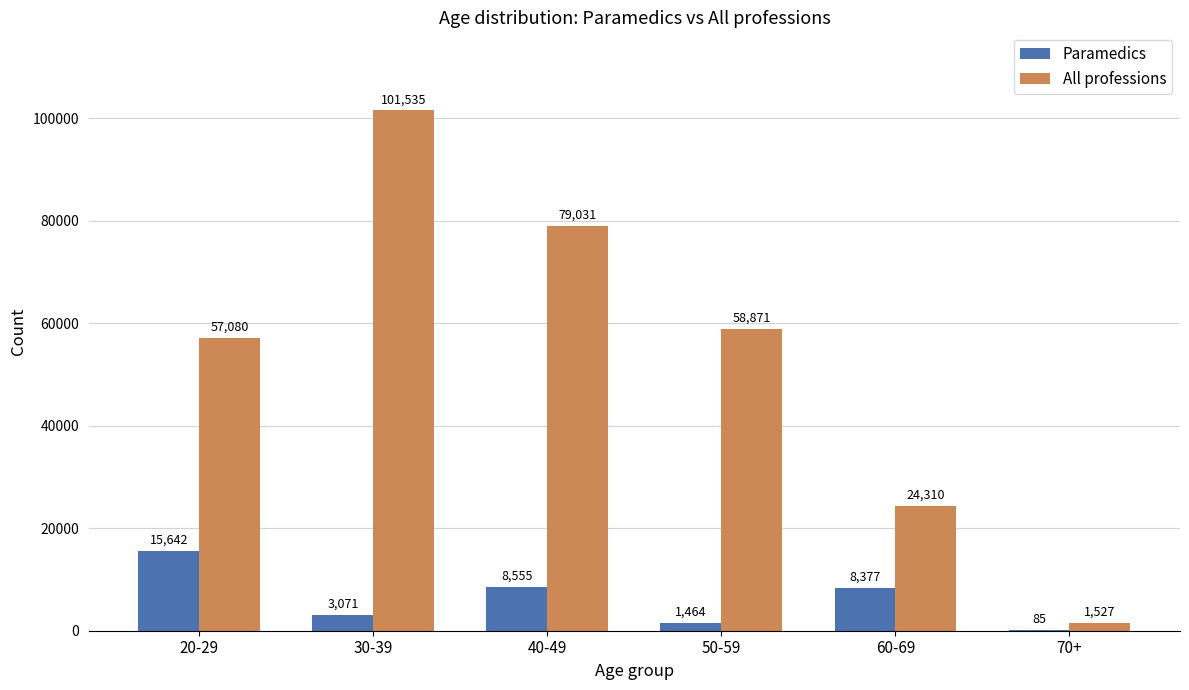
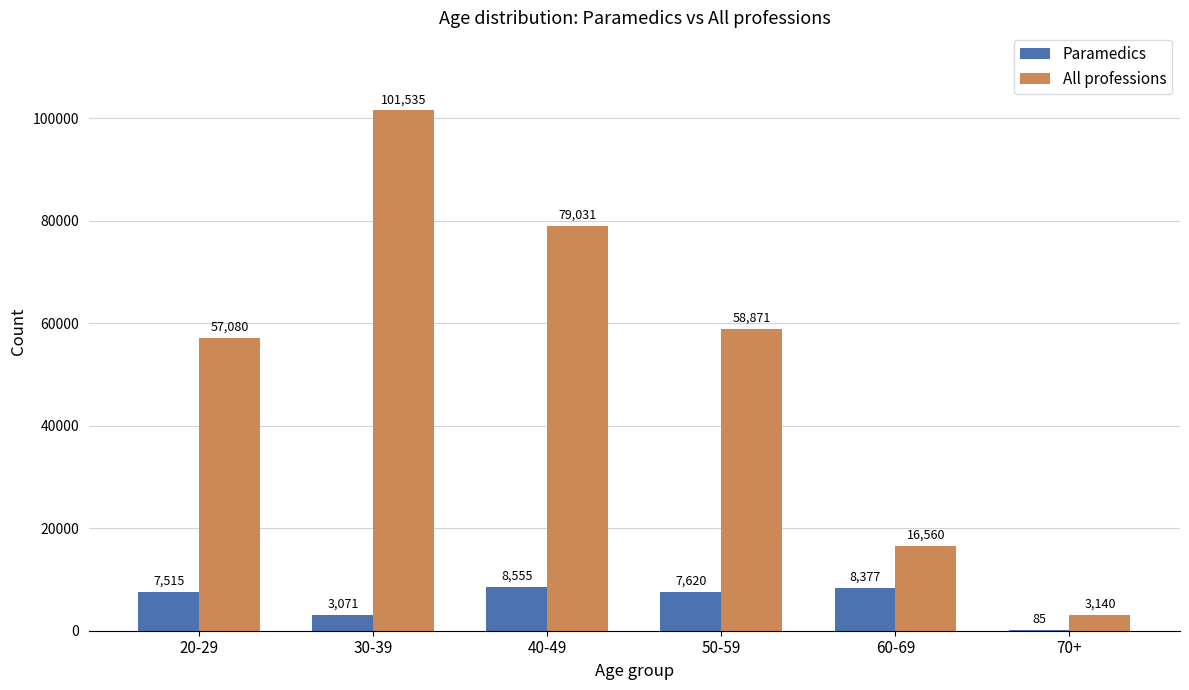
Paramedics, 20-29: 15,642 -> 7,515
Paramedics, 50-59: 1,464 -> 7,620
All professions, 60-69: 24,310 -> 16,560
All professions, 70+: 1,527 -> 3,140
